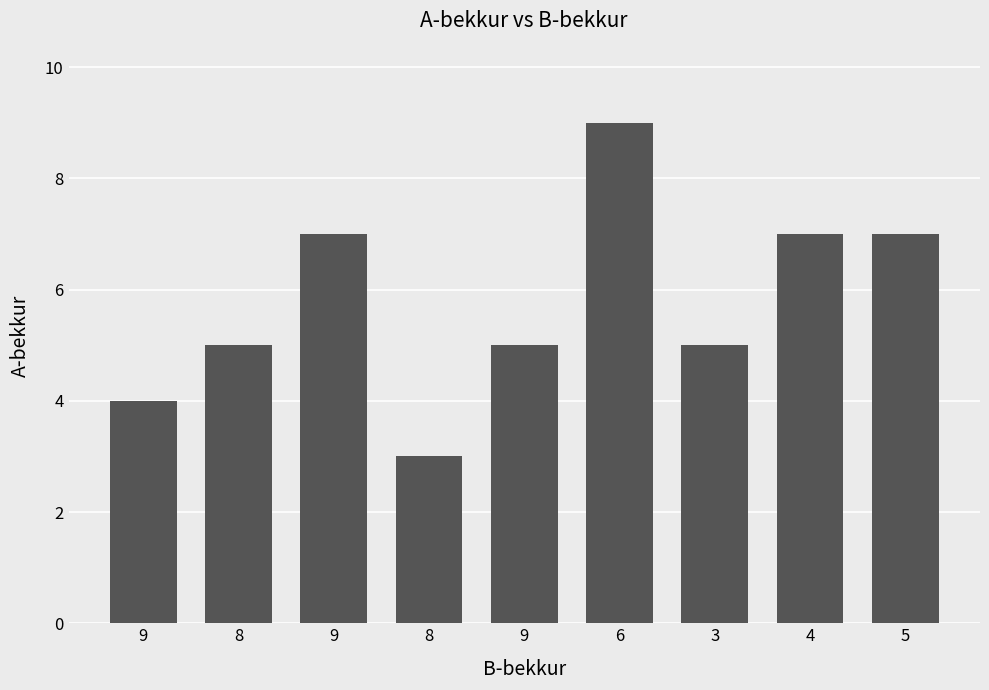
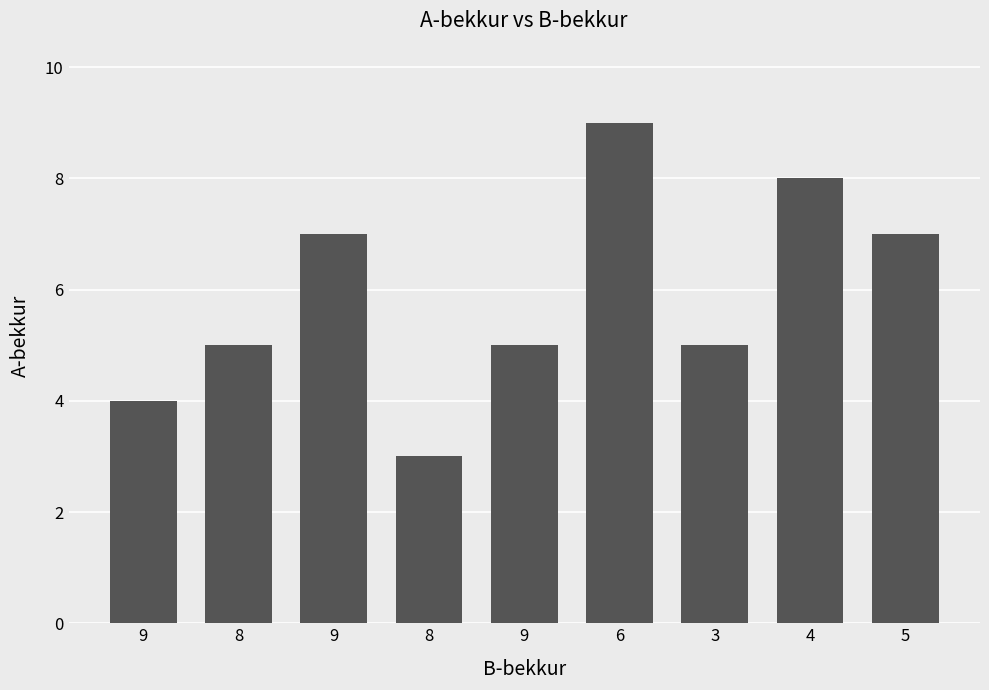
4: 7 -> 8
